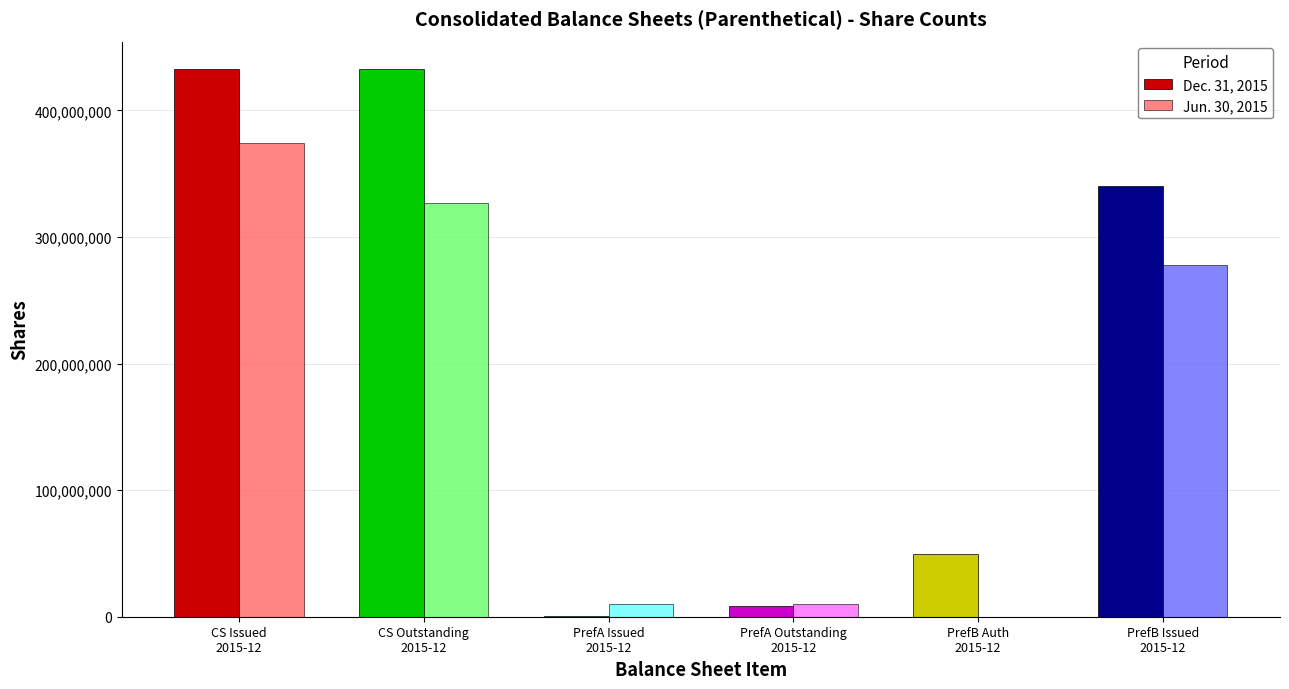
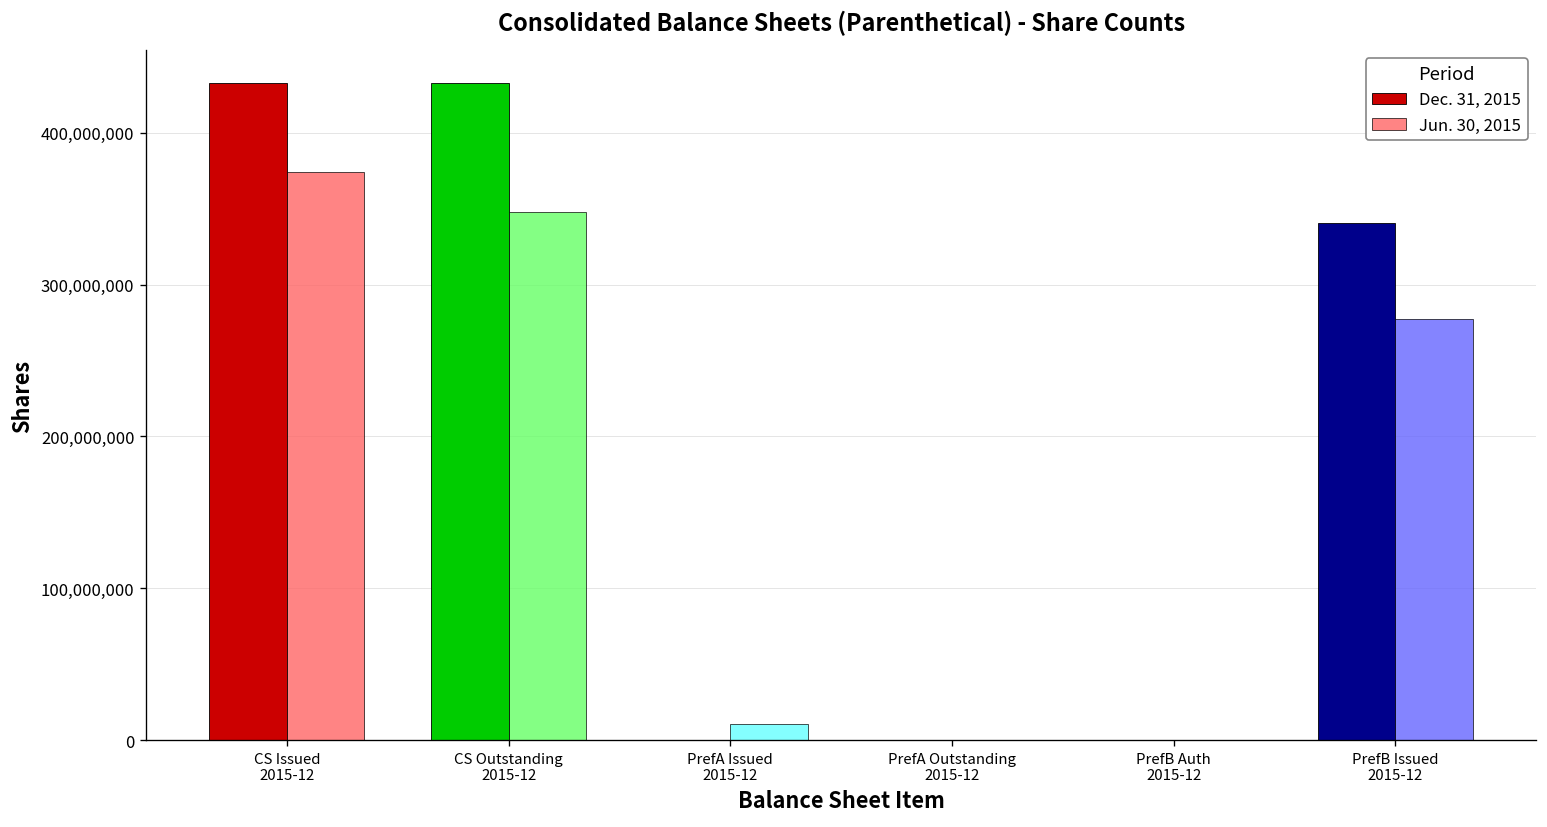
Jun. 30, 2015, CS Outstanding 2015-12: 327,000,000 -> 347,000,000
Dec. 31, 2015, PrefA Outstanding 2015-12: 9,000,000 -> 1,000,000
Jun. 30, 2015, PrefA Outstanding 2015-12: 10,000,000 -> 1,000,000
Dec. 31, 2015, PrefB Auth 2015-12: 50,000,000 -> 0
